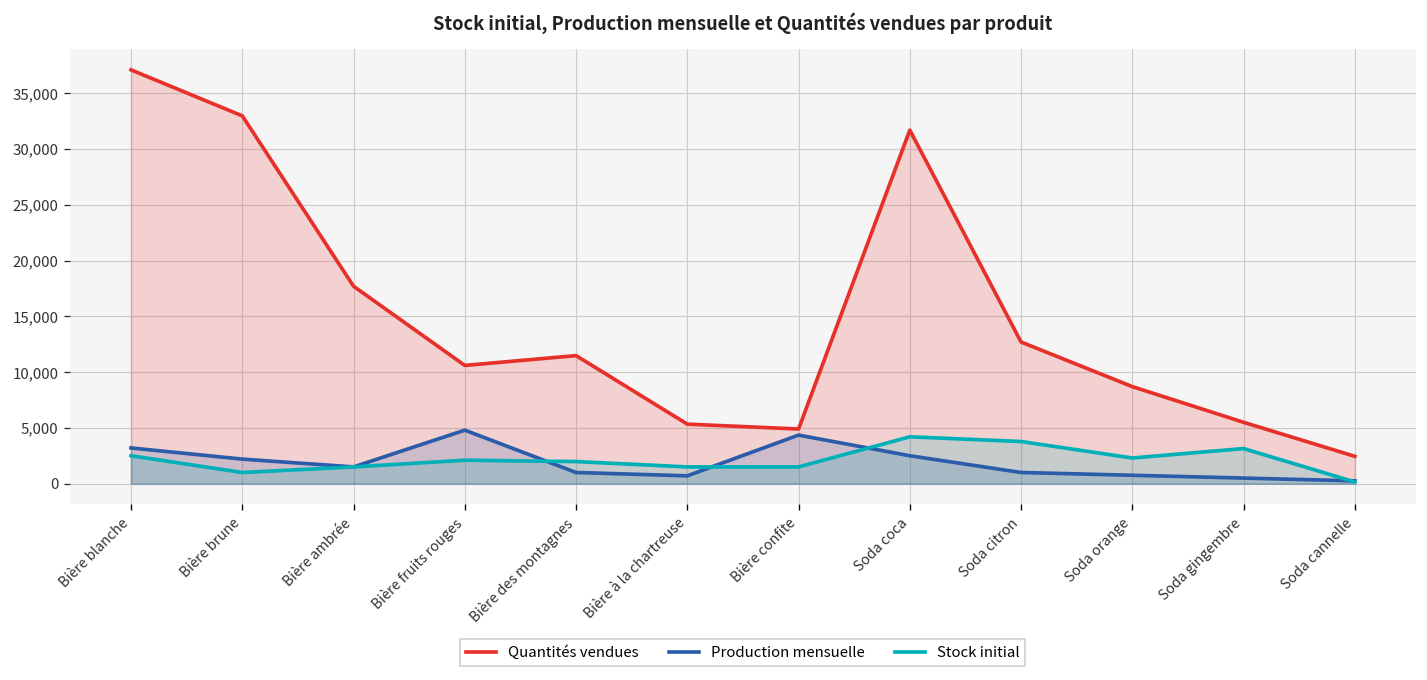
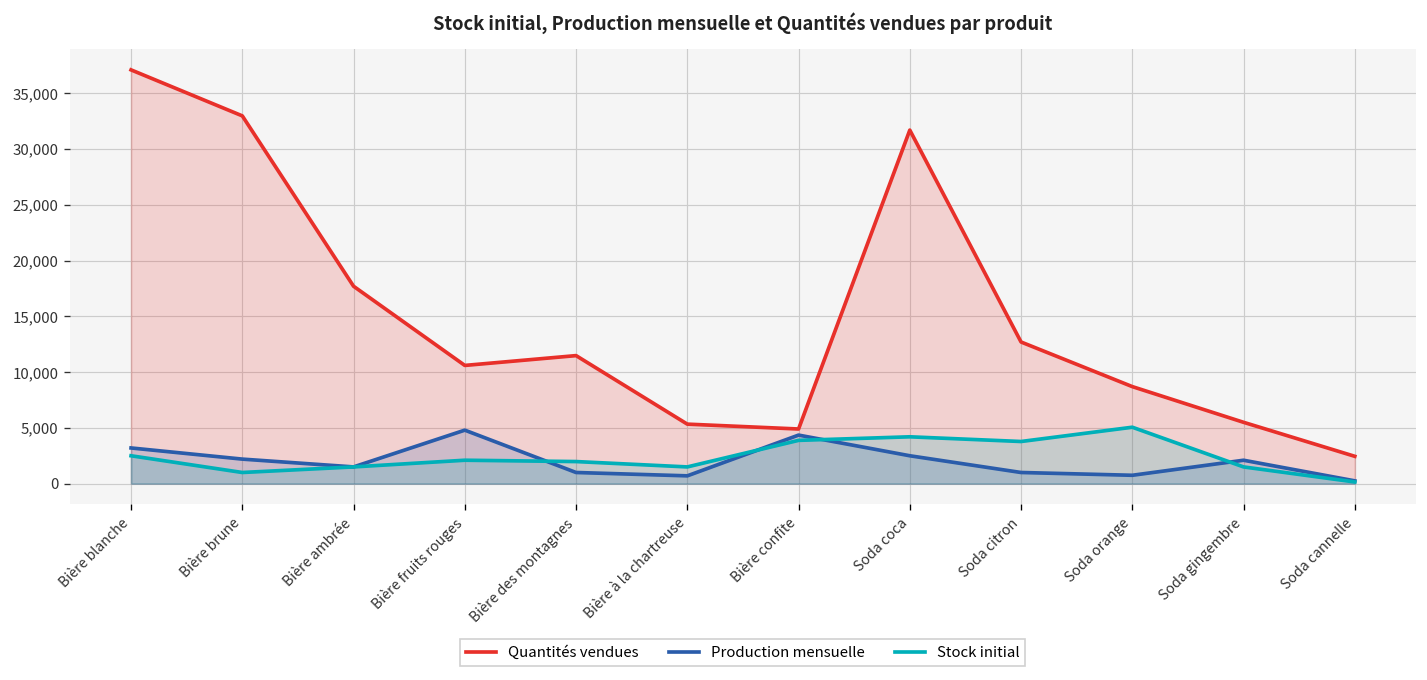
Stock initial, Bière confite: 2,000 -> 4,000
Stock initial, Soda orange: 2,000 -> 5,000
Production mensuelle, Soda gingembre: 1,000 -> 2,000
Stock initial, Soda gingembre: 3,000 -> 2,000
